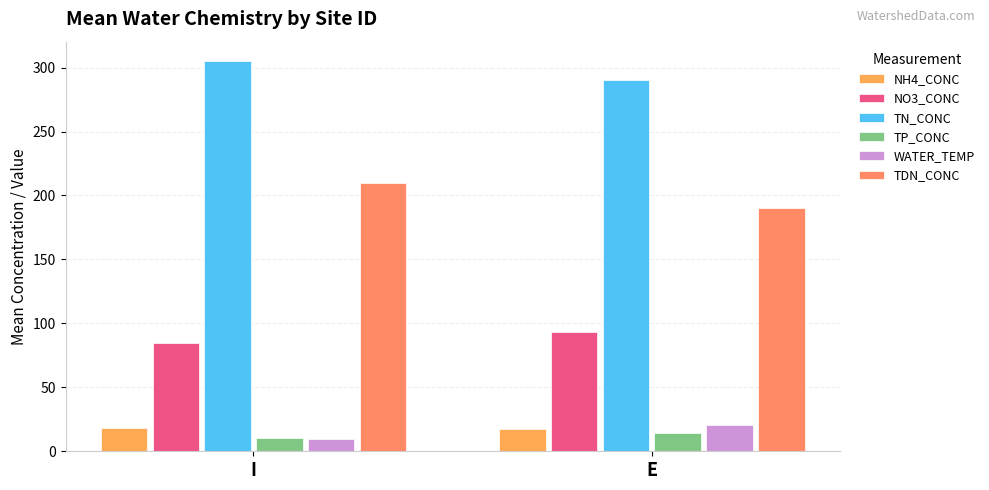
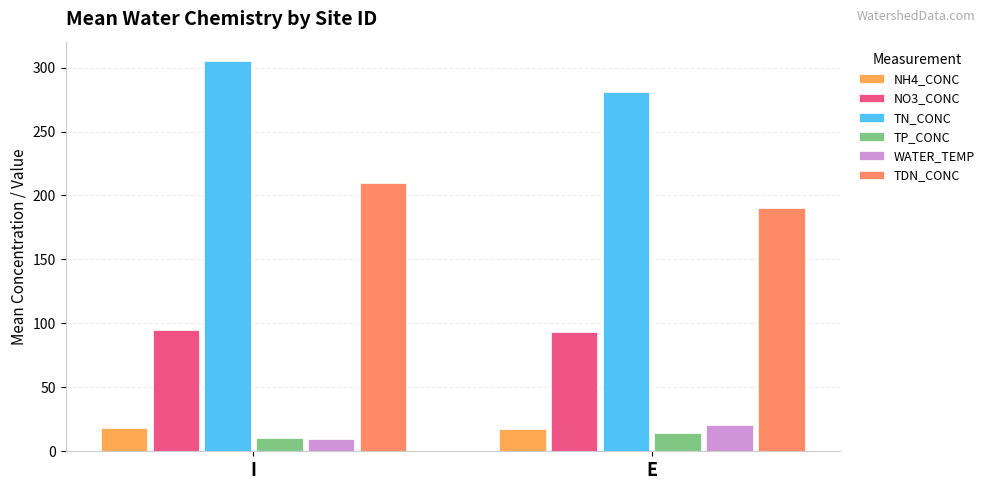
NO3_CONC, I: 85 -> 95
TN_CONC, E: 290 -> 281
